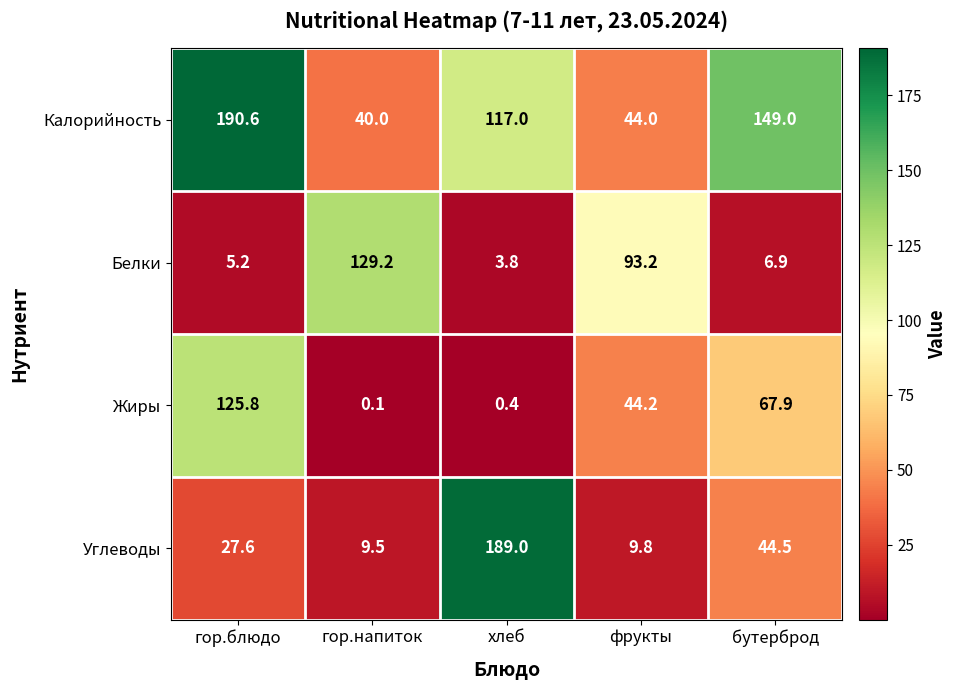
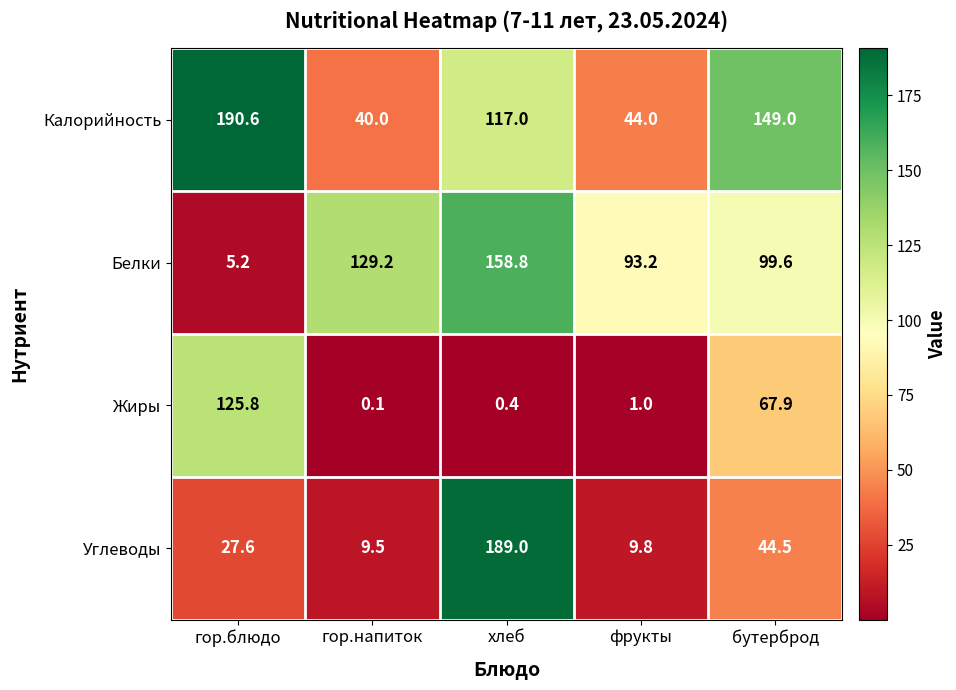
Белки, хлеб: 3.8 -> 158.8
Белки, бутерброд: 6.9 -> 99.6
Жиры, фрукты: 44.2 -> 1.0
